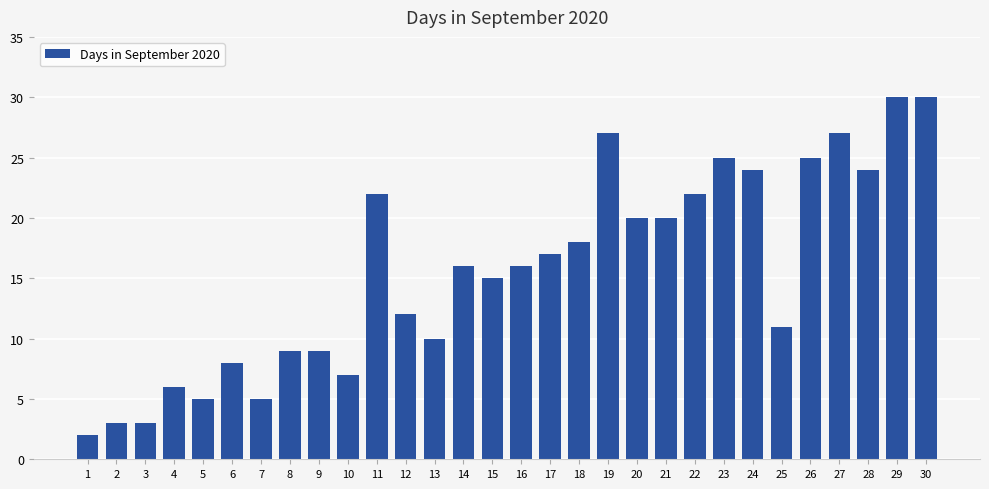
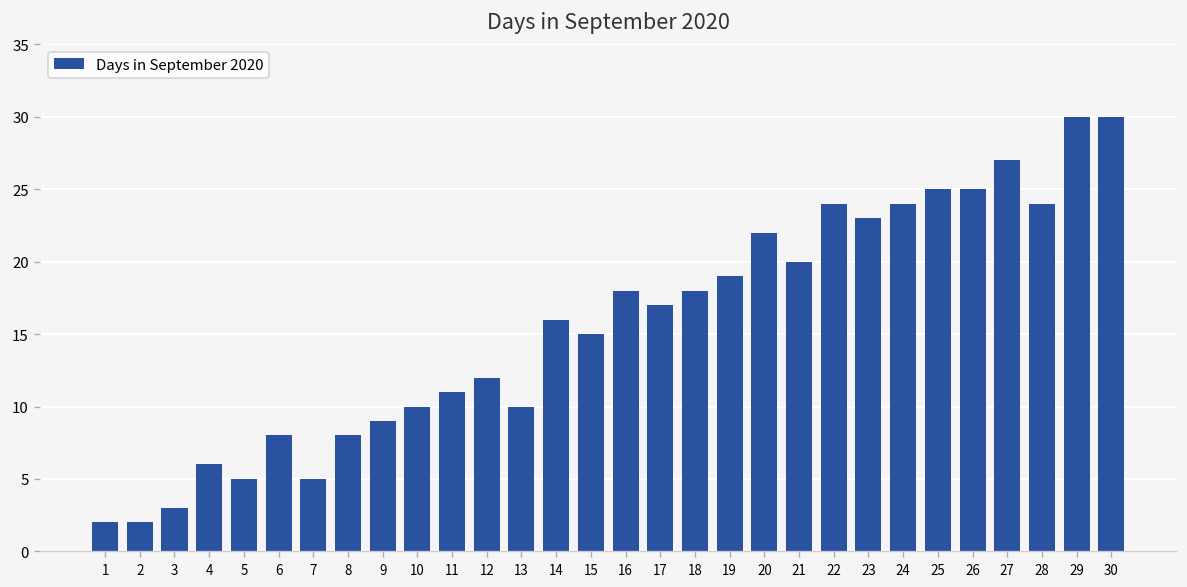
2: 3 -> 2
8: 9 -> 8
10: 7 -> 10
11: 22 -> 11
16: 16 -> 18
19: 27 -> 19
20: 20 -> 22
22: 22 -> 24
23: 25 -> 23
25: 11 -> 25
